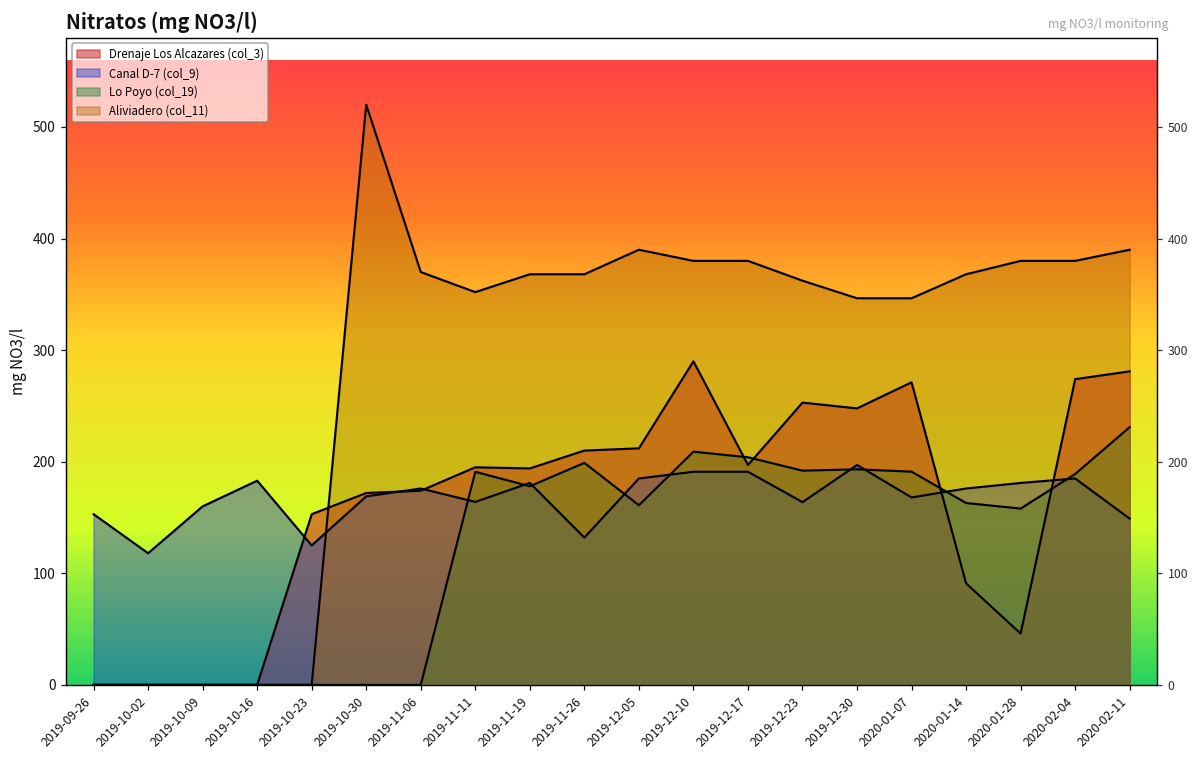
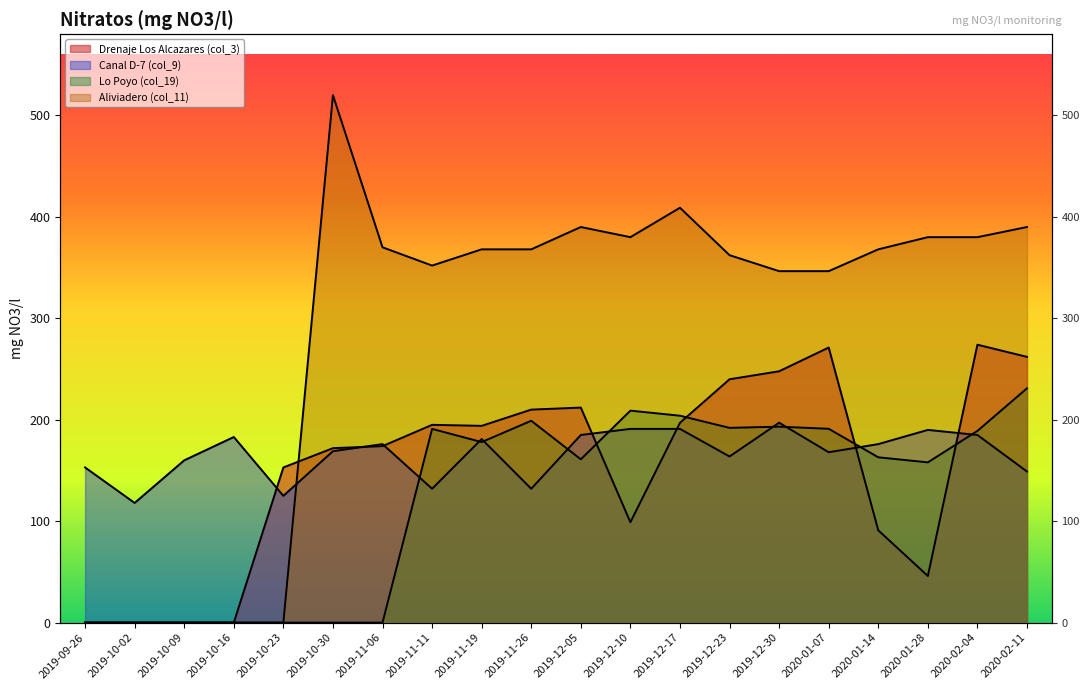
Canal D-7 (col_9), 2019-11-11: 164 -> 132
Drenaje Los Alcazares (col_3), 2019-12-10: 290 -> 99
Aliviadero (col_11), 2019-12-17: 380 -> 409
Drenaje Los Alcazares (col_3), 2019-12-23: 253 -> 240
Canal D-7 (col_9), 2020-01-28: 181 -> 190
Drenaje Los Alcazares (col_3), 2020-02-11: 281 -> 262
